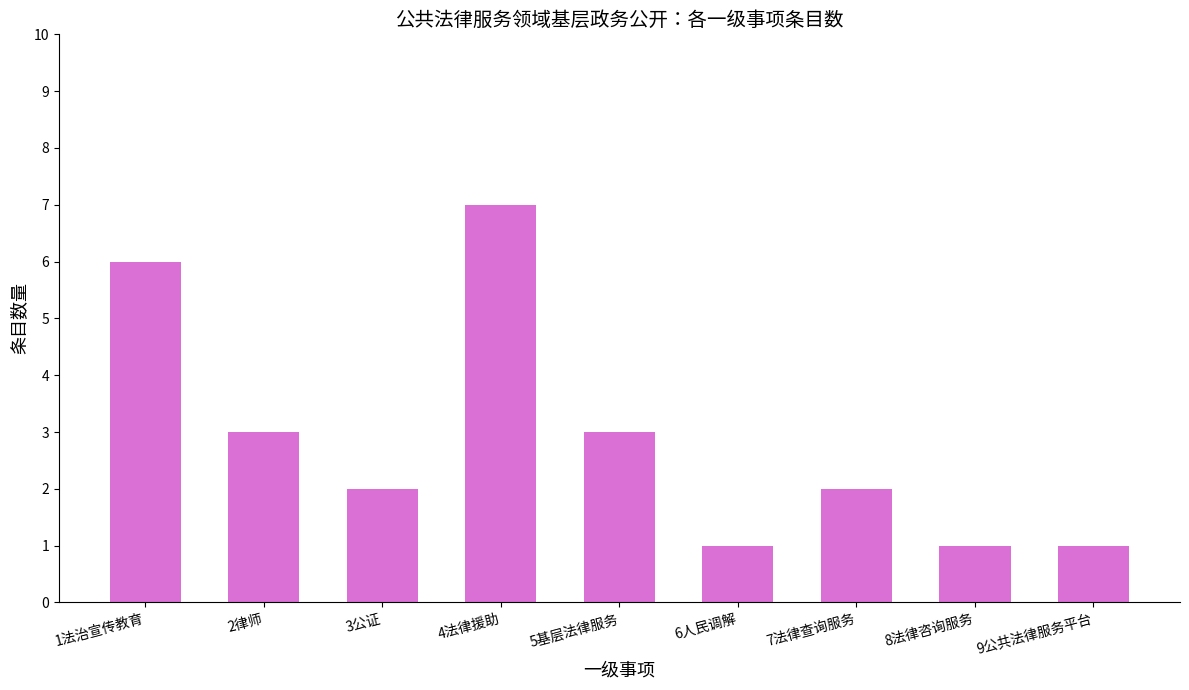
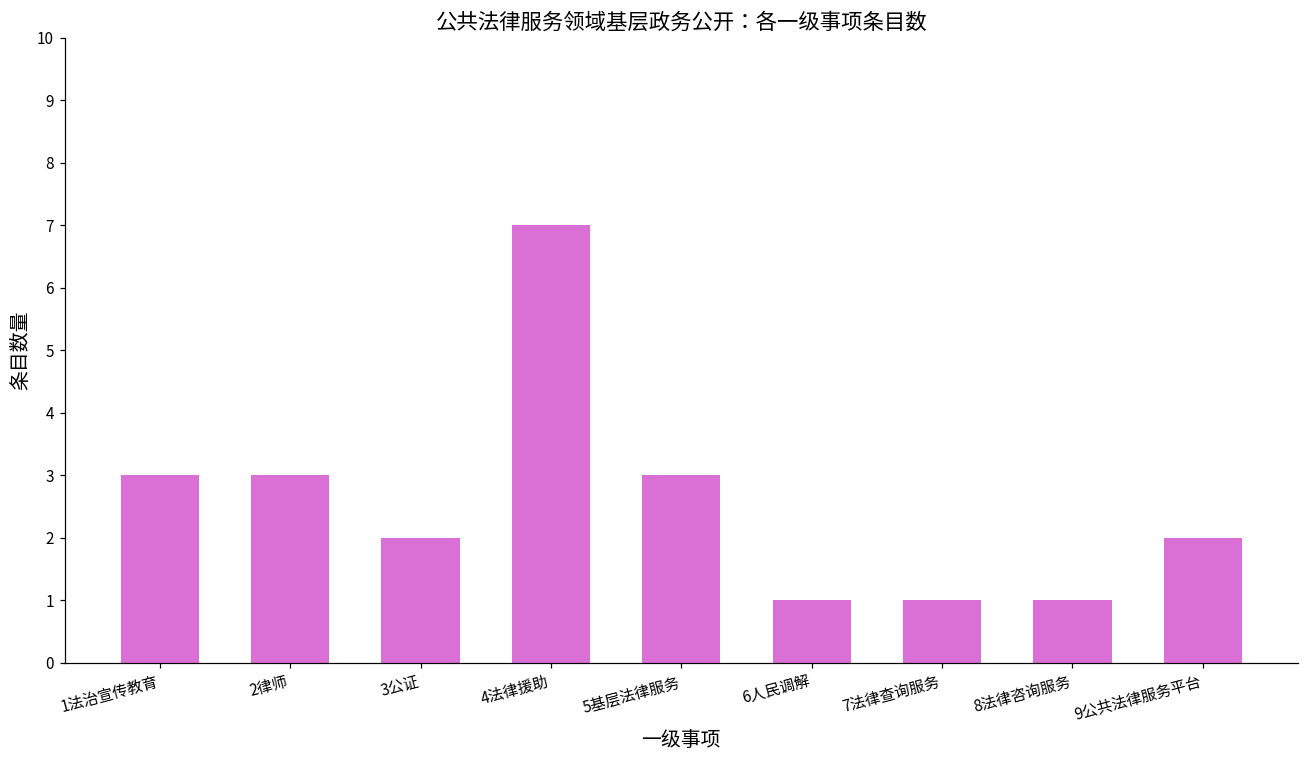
1法治宣传教育: 6 -> 3
7法律查询服务: 2 -> 1
9公共法律服务平台: 1 -> 2
